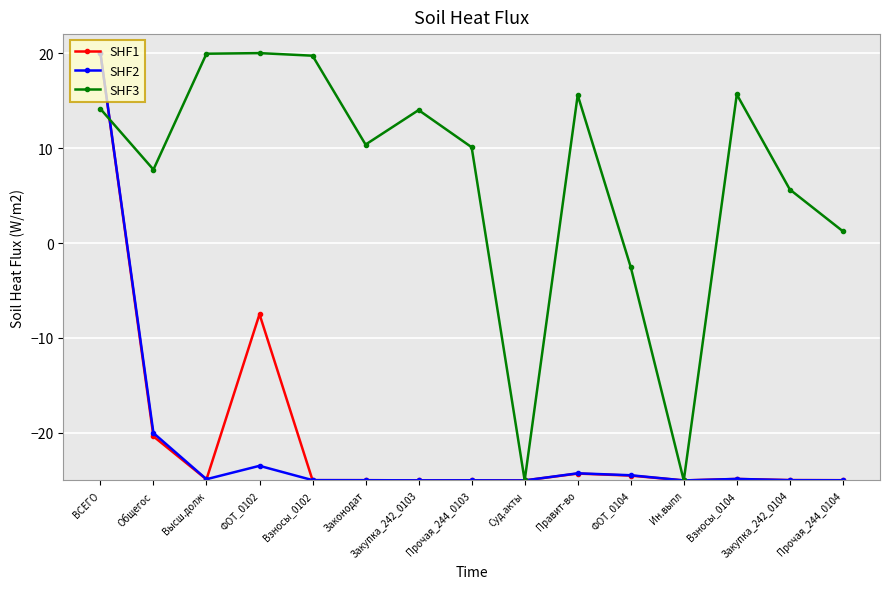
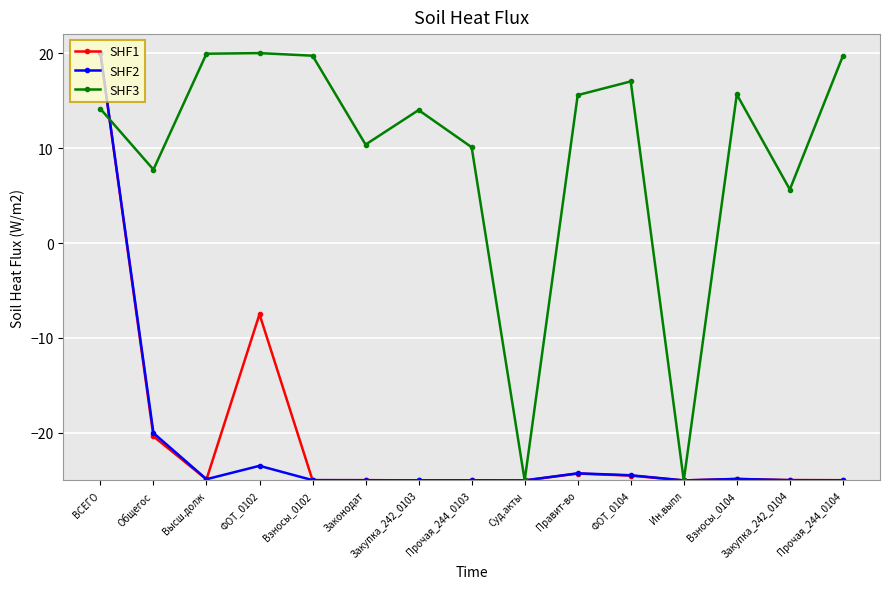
SHF3, ФОТ_0104: -3 -> 17
SHF3, Прочая_244_0104: 1 -> 20
